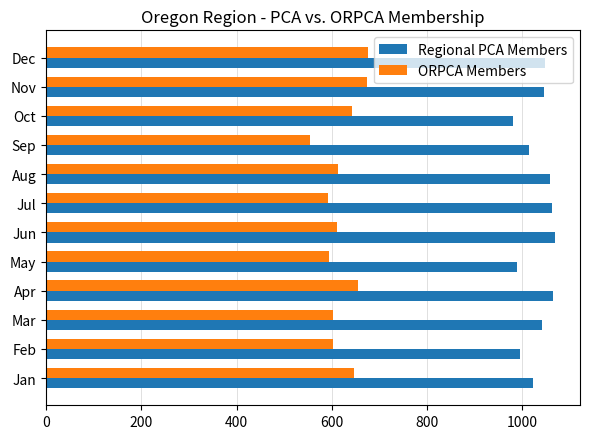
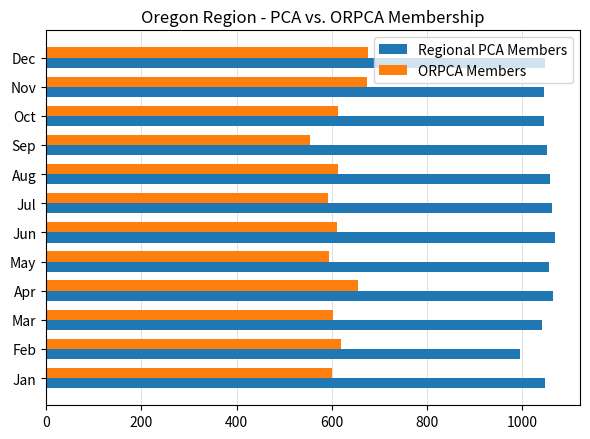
ORPCA Members, Oct: 640 -> 610
Regional PCA Members, Oct: 980 -> 1050
Regional PCA Members, Sep: 1010 -> 1050
Regional PCA Members, May: 990 -> 1060
ORPCA Members, Feb: 600 -> 620
ORPCA Members, Jan: 650 -> 600
Regional PCA Members, Jan: 1020 -> 1050
